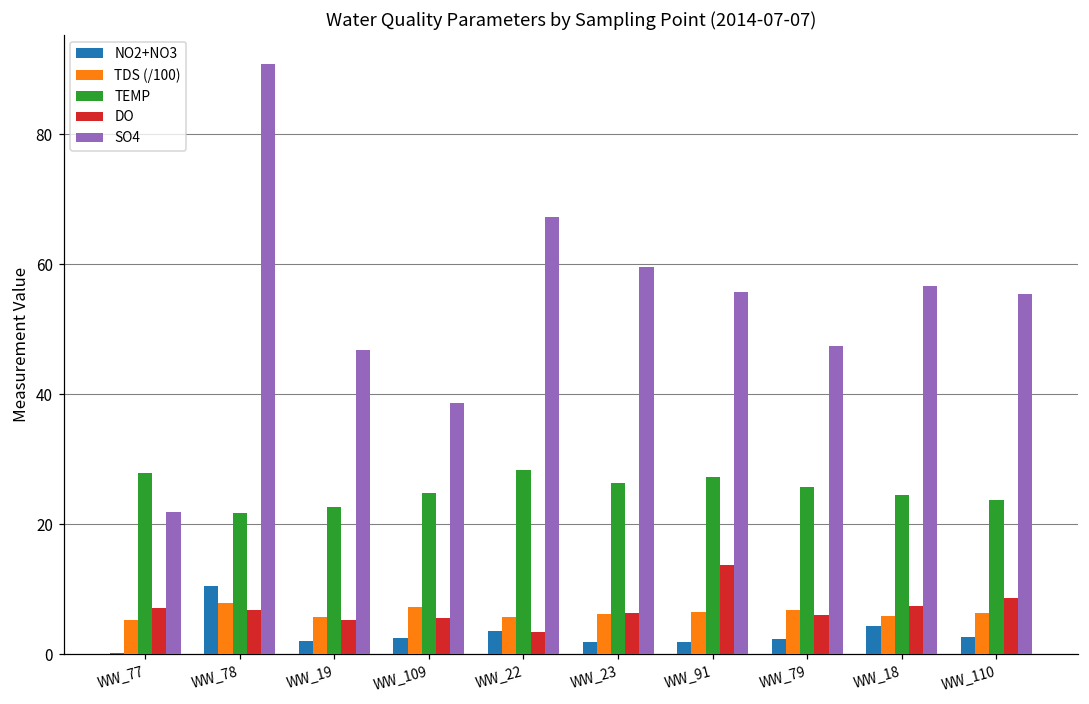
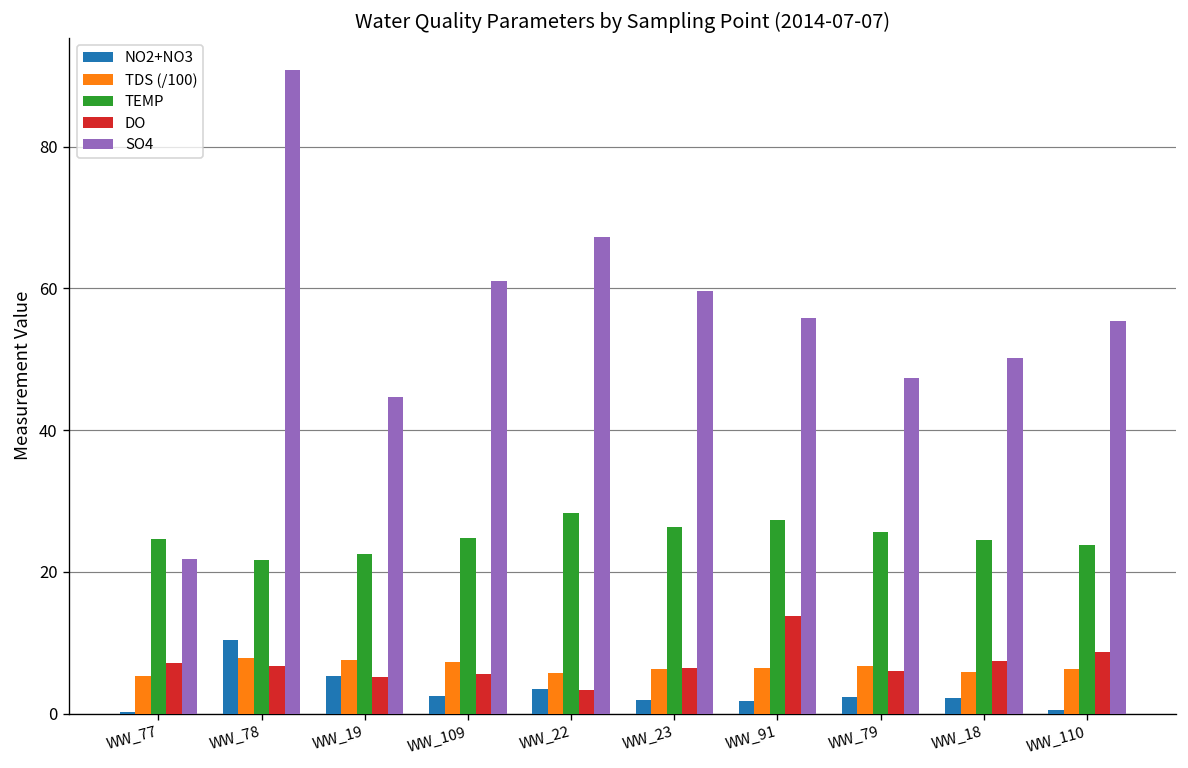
TEMP, WW_77: 28 -> 25
NO2+NO3, WW_19: 2 -> 5
TDS (/100), WW_19: 6 -> 8
SO4, WW_19: 47 -> 45
SO4, WW_109: 39 -> 61
NO2+NO3, WW_18: 4 -> 2
SO4, WW_18: 57 -> 50
NO2+NO3, WW_110: 3 -> 1
